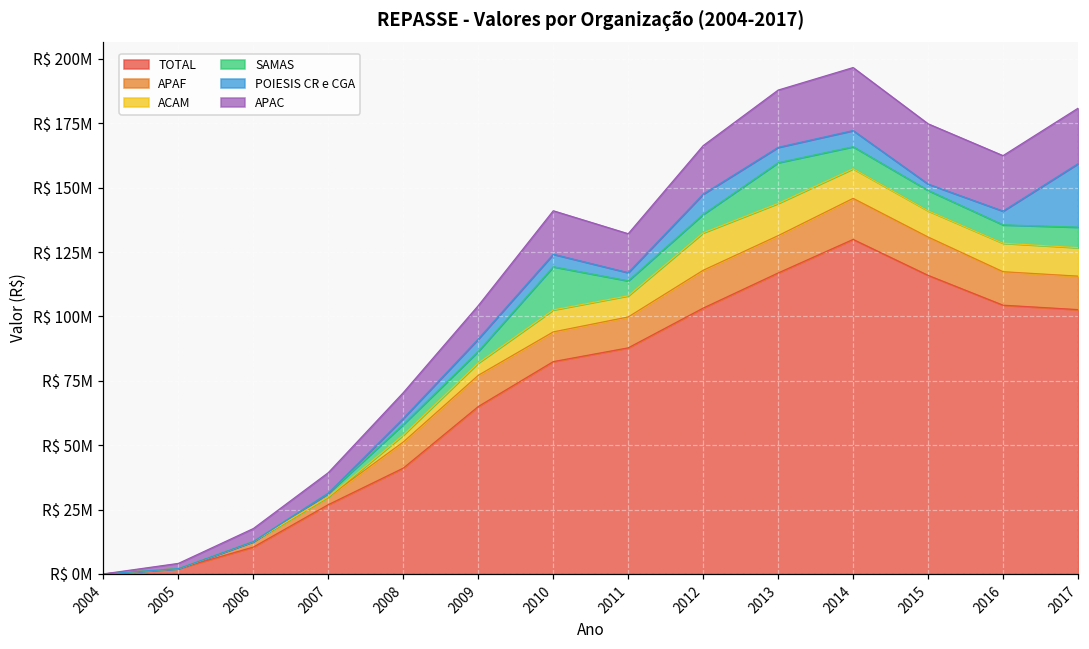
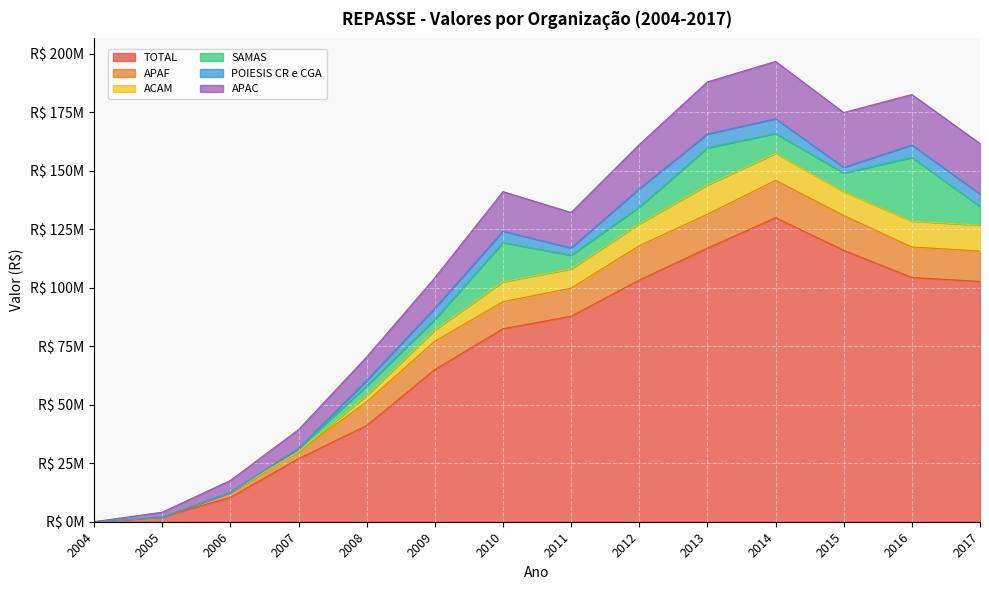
ACAM, 2012: R$ 15000000 -> R$ 9000000
SAMAS, 2016: R$ 7000000 -> R$ 27000000
POIESIS CR e CGA, 2017: R$ 25000000 -> R$ 5000000
